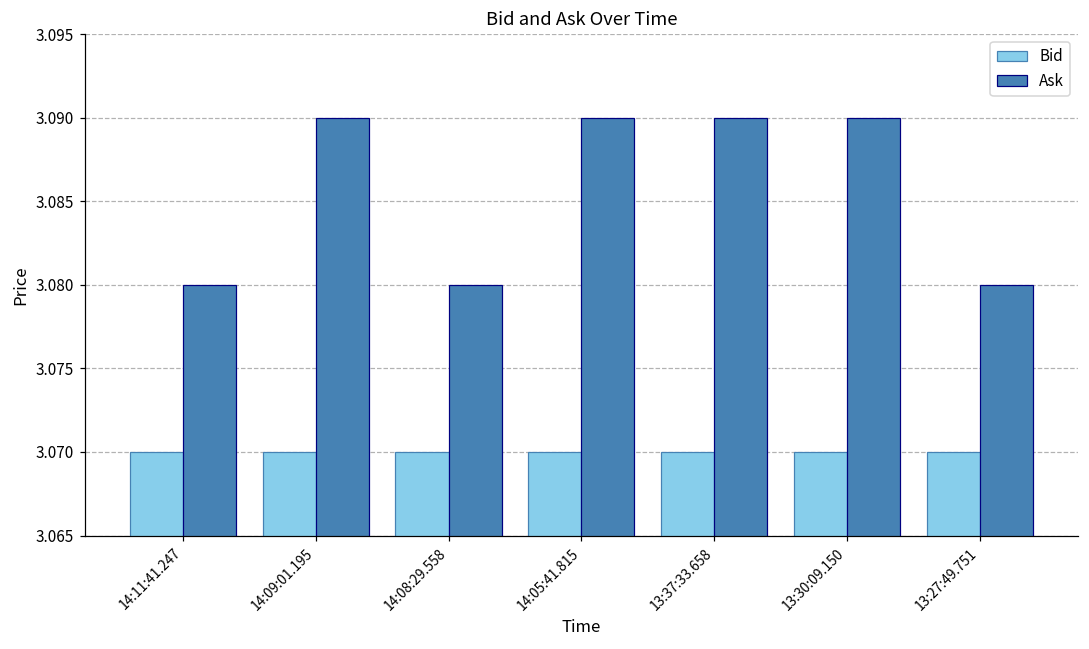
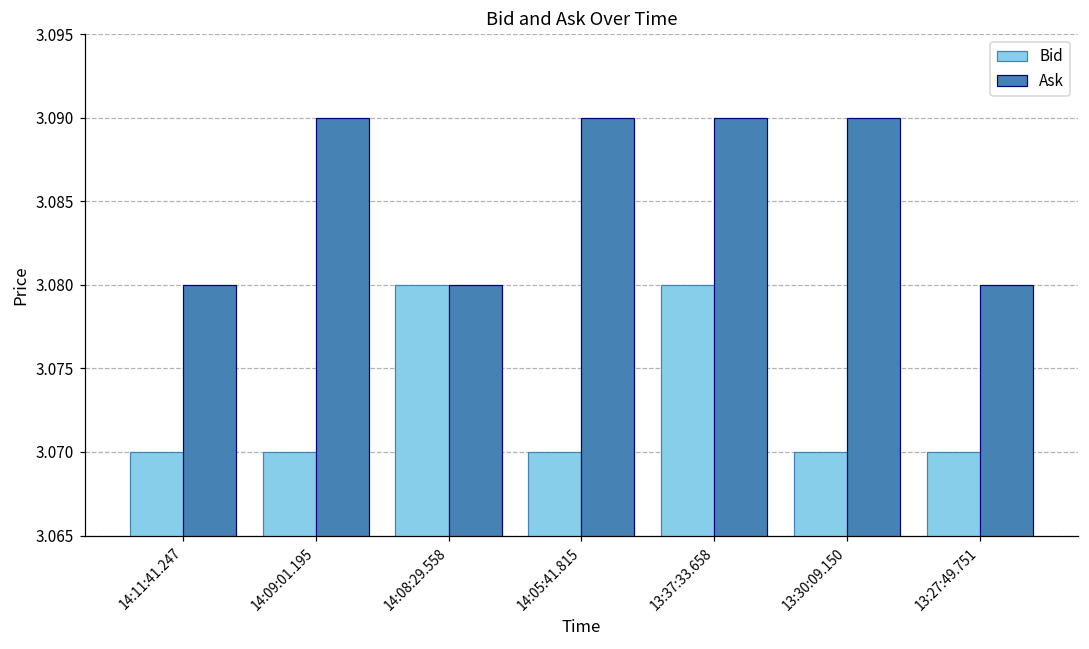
Bid, 14:08:29.558: 3.07 -> 3.08
Bid, 13:37:33.658: 3.07 -> 3.08
